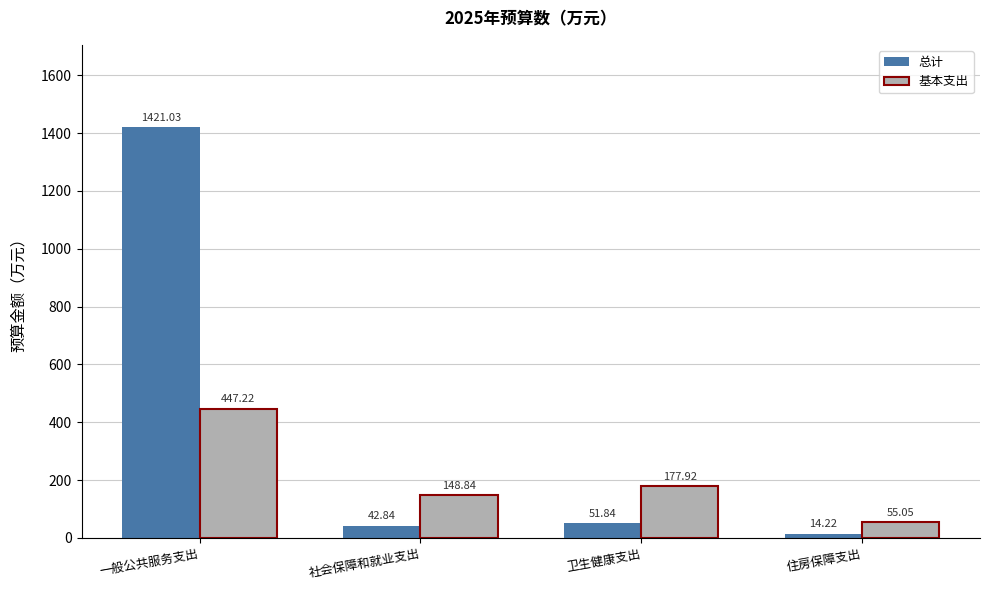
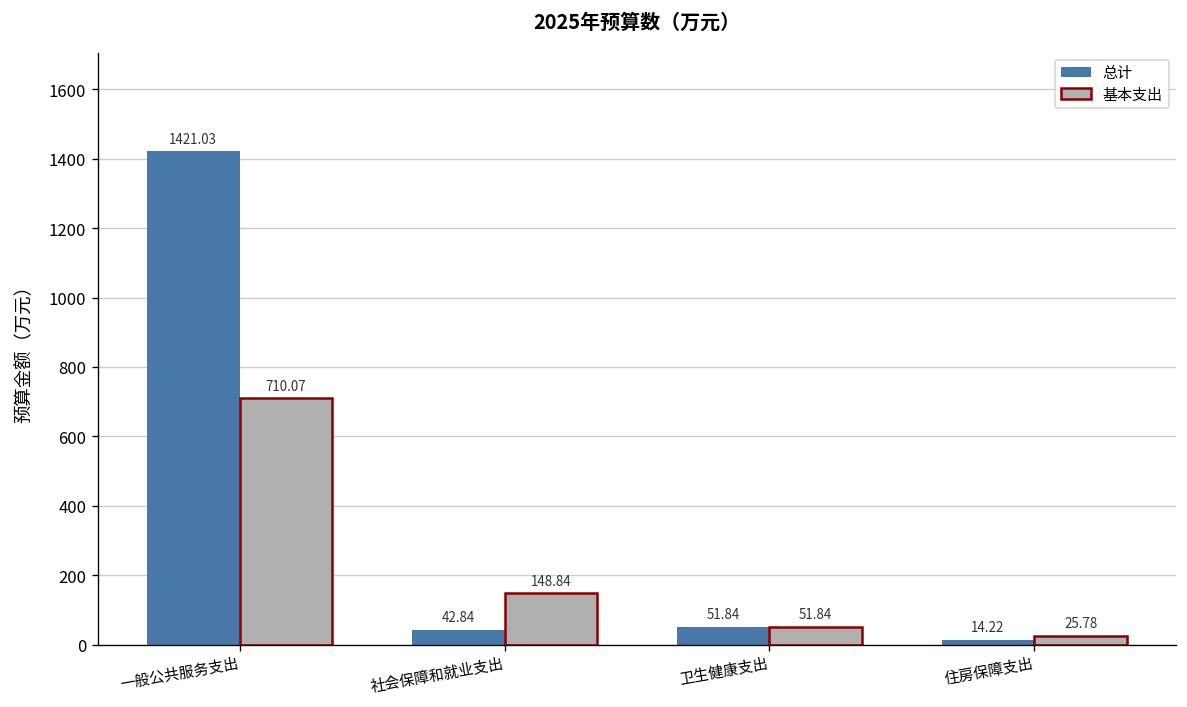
基本支出, 一般公共服务支出: 447.22 -> 710.07
基本支出, 卫生健康支出: 177.92 -> 51.84
基本支出, 住房保障支出: 55.05 -> 25.78
